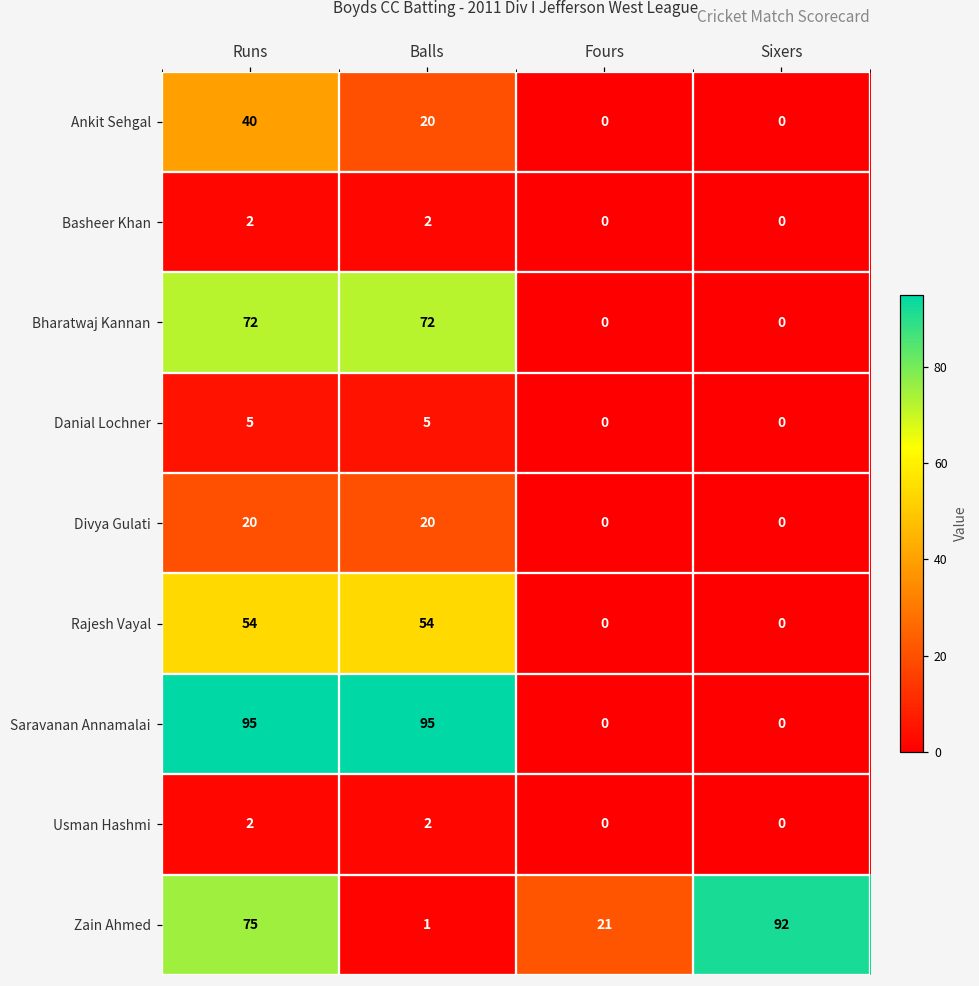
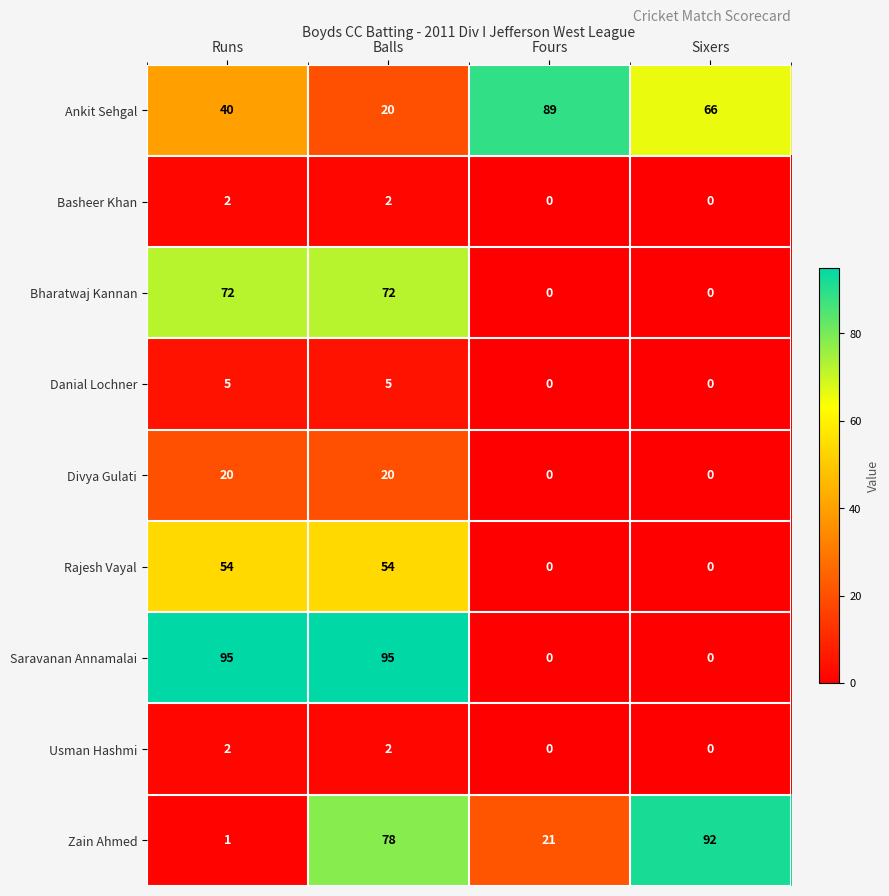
Ankit Sehgal, Fours: 0 -> 89
Ankit Sehgal, Sixers: 0 -> 66
Zain Ahmed, Runs: 75 -> 1
Zain Ahmed, Balls: 1 -> 78
